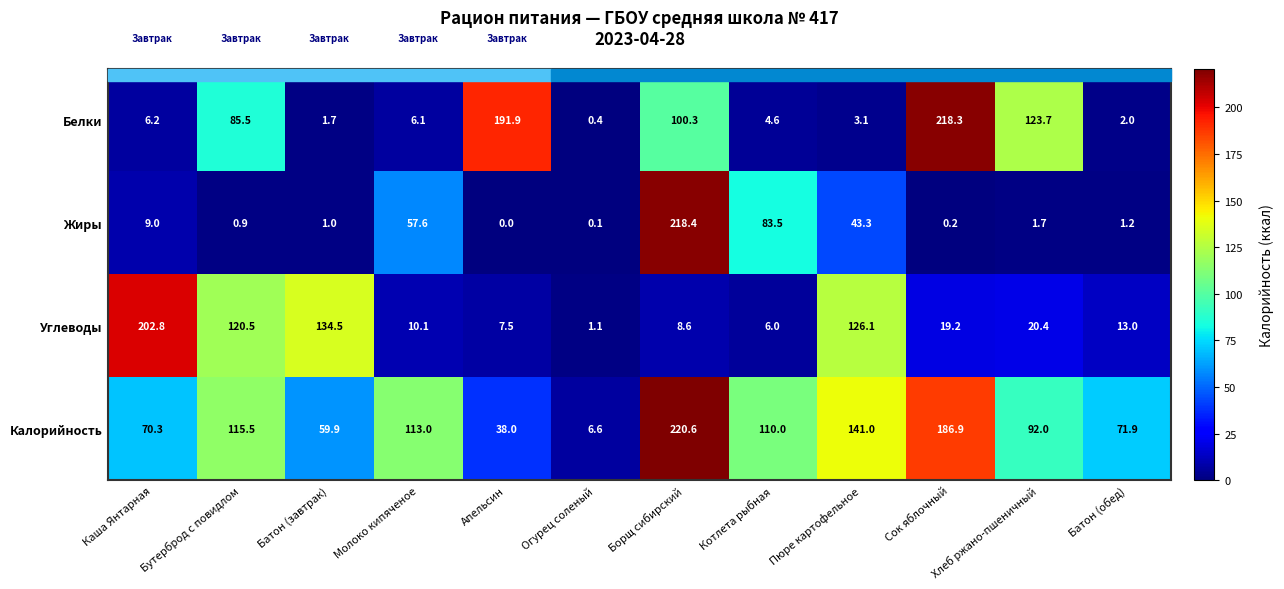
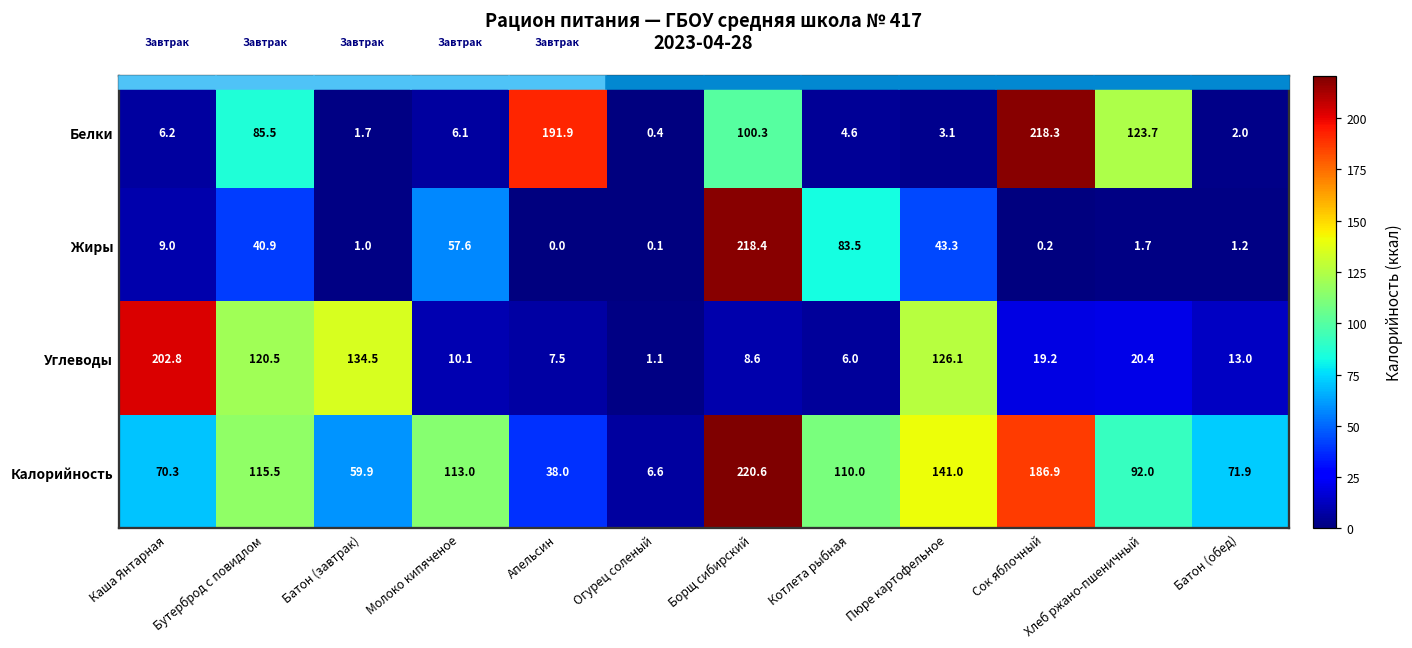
Жиры, Бутерброд с повидлом: 0.9 -> 40.9
